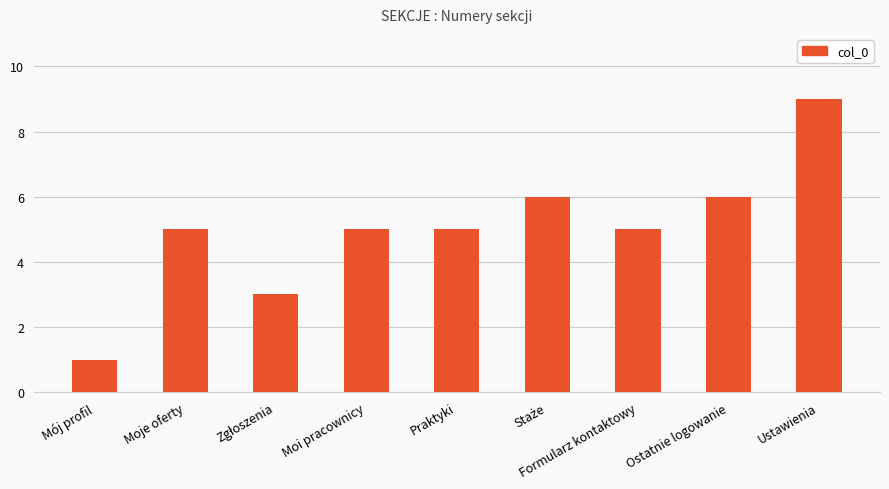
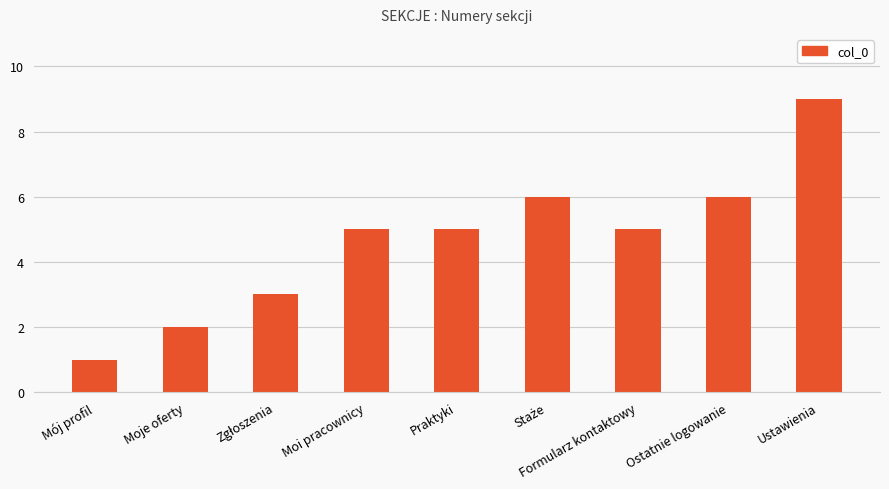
Moje oferty: 5 -> 2
